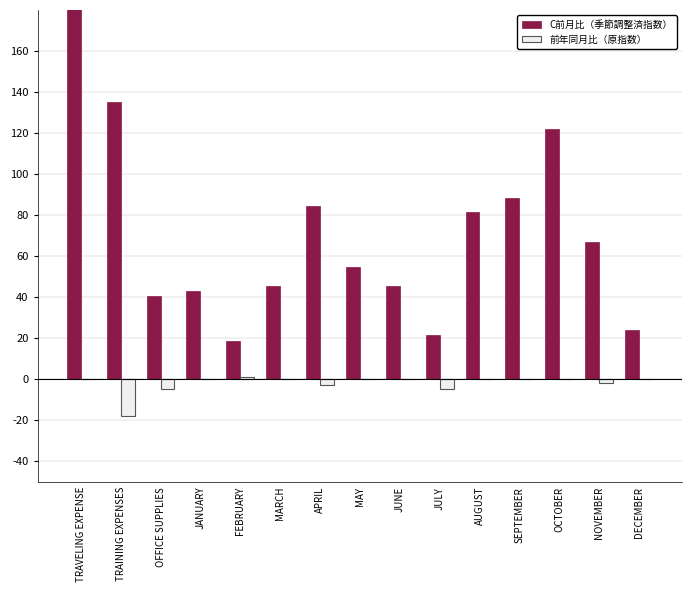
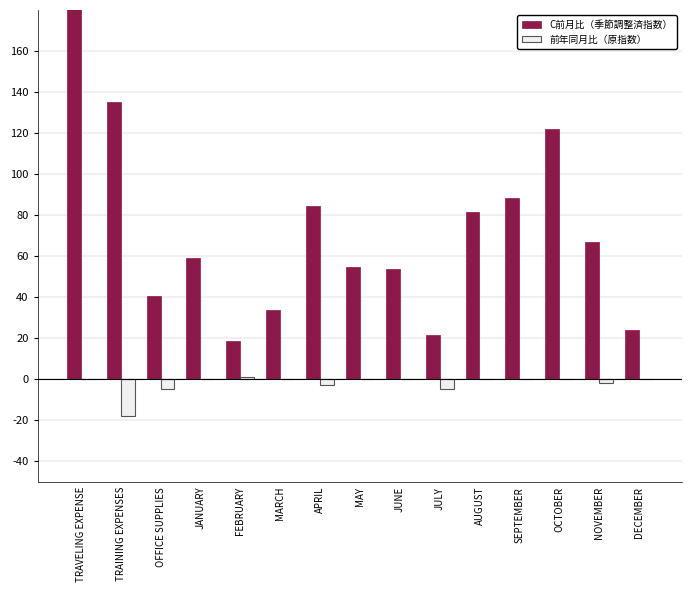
C前月比（季節調整済指数）, JANUARY: 43 -> 59
C前月比（季節調整済指数）, MARCH: 46 -> 34
C前月比（季節調整済指数）, JUNE: 46 -> 54
